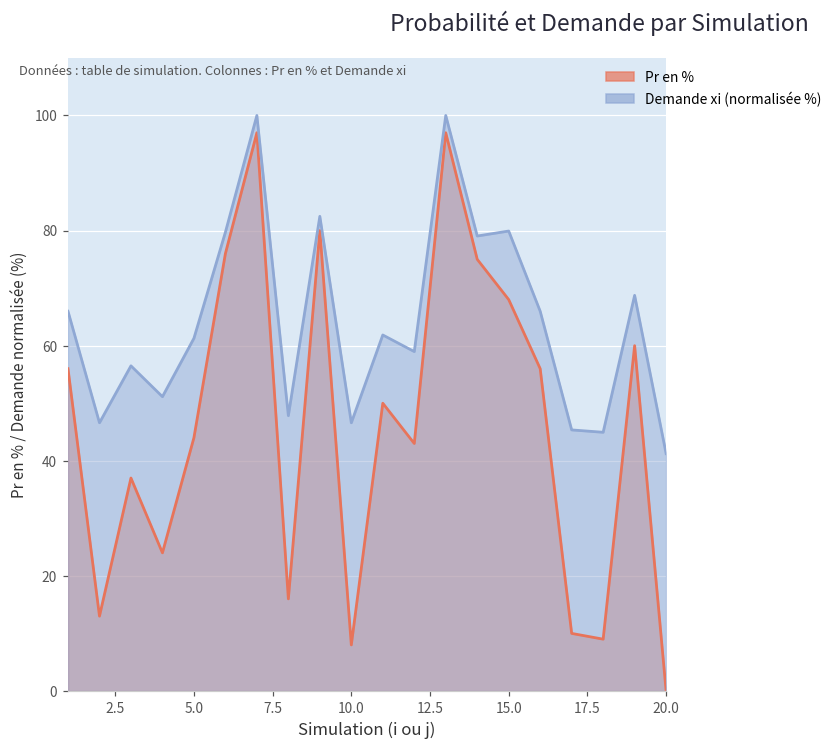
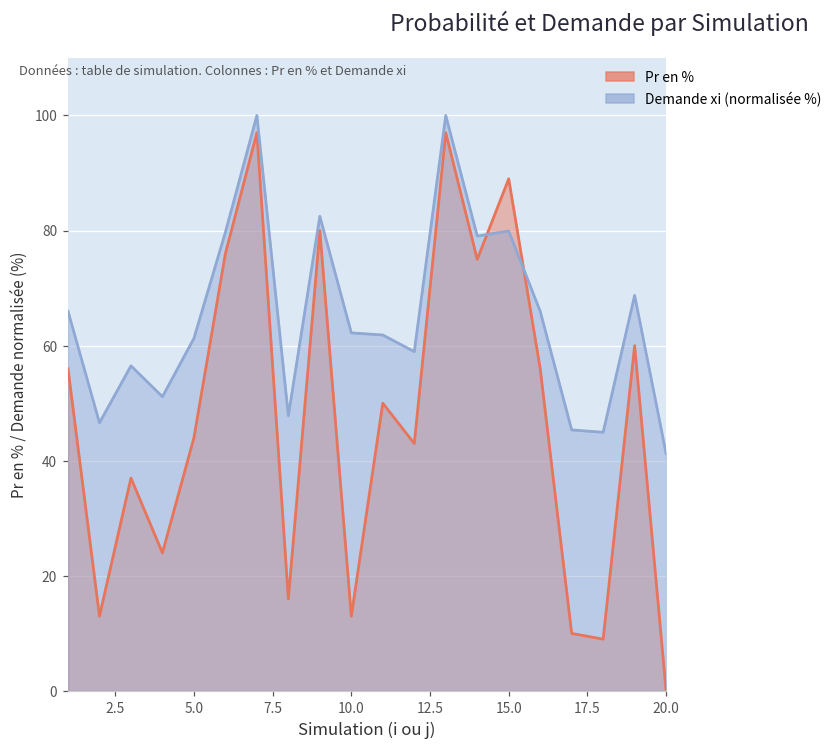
Pr en %, 10.0: 8 -> 13
Demande xi (normalisée %), 10.0: 47 -> 62
Pr en %, 15.0: 68 -> 89
